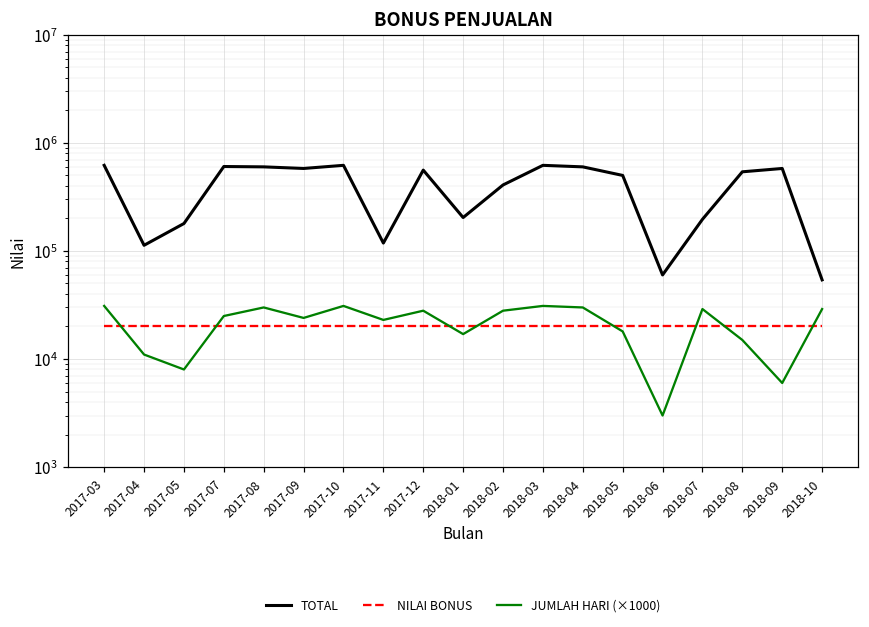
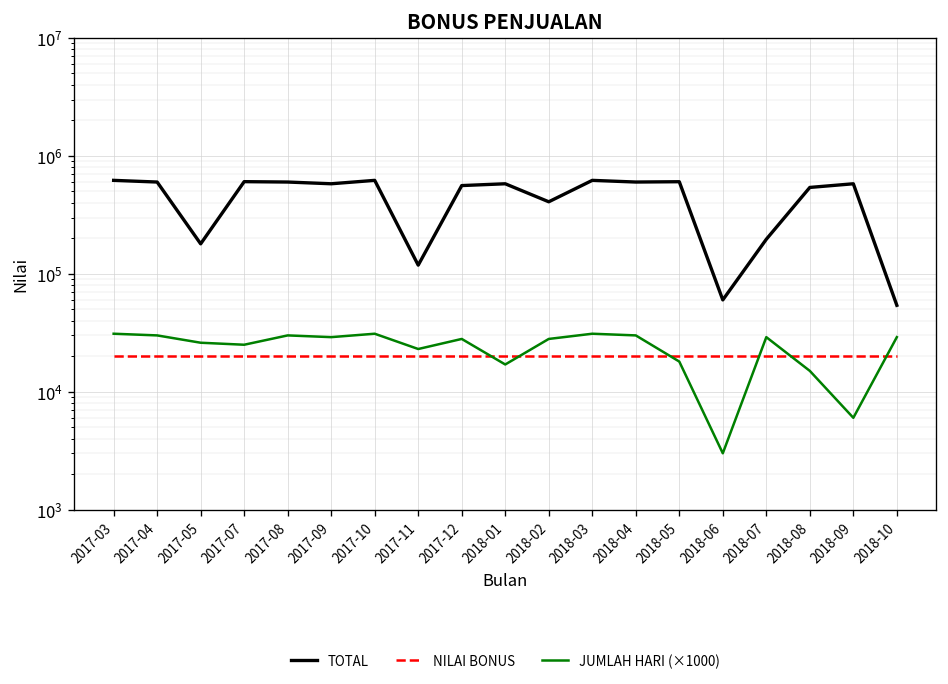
TOTAL, 2017-04: 110000 -> 600000
JUMLAH HARI (×1000), 2017-04: 11000 -> 30000
JUMLAH HARI (×1000), 2017-05: 8000 -> 26000
JUMLAH HARI (×1000), 2017-09: 24000 -> 29000
TOTAL, 2018-01: 200000 -> 600000
TOTAL, 2018-05: 500000 -> 600000
